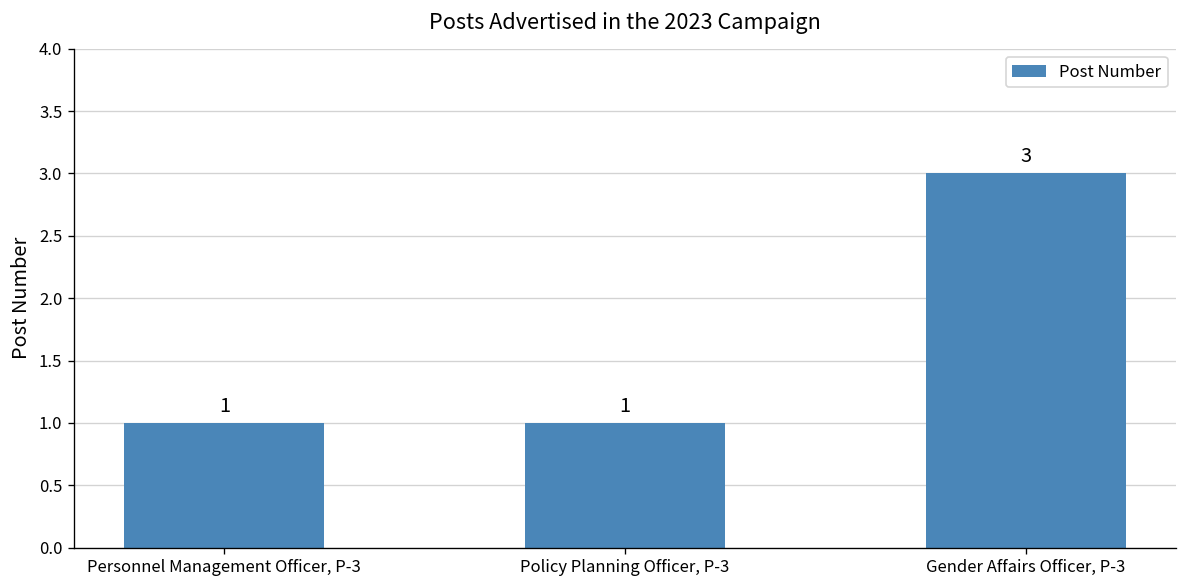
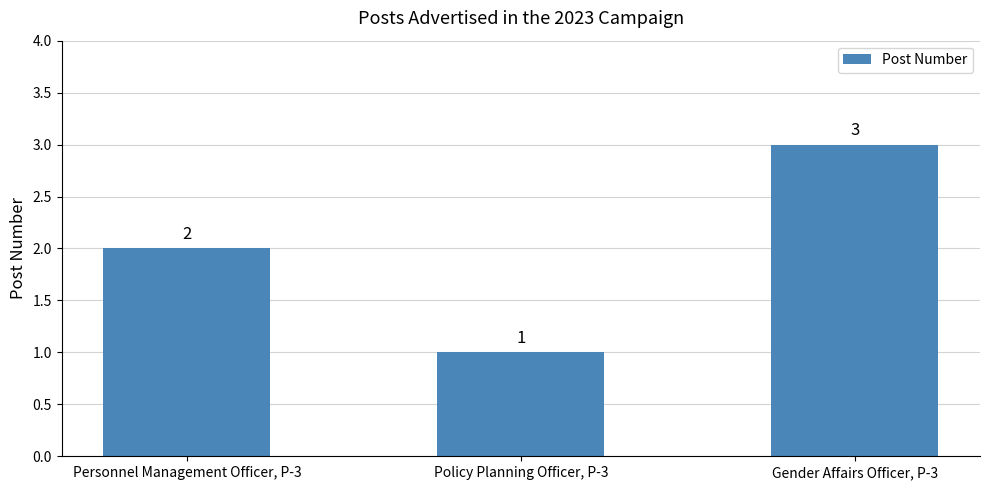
Personnel Management Officer, P-3: 1 -> 2
